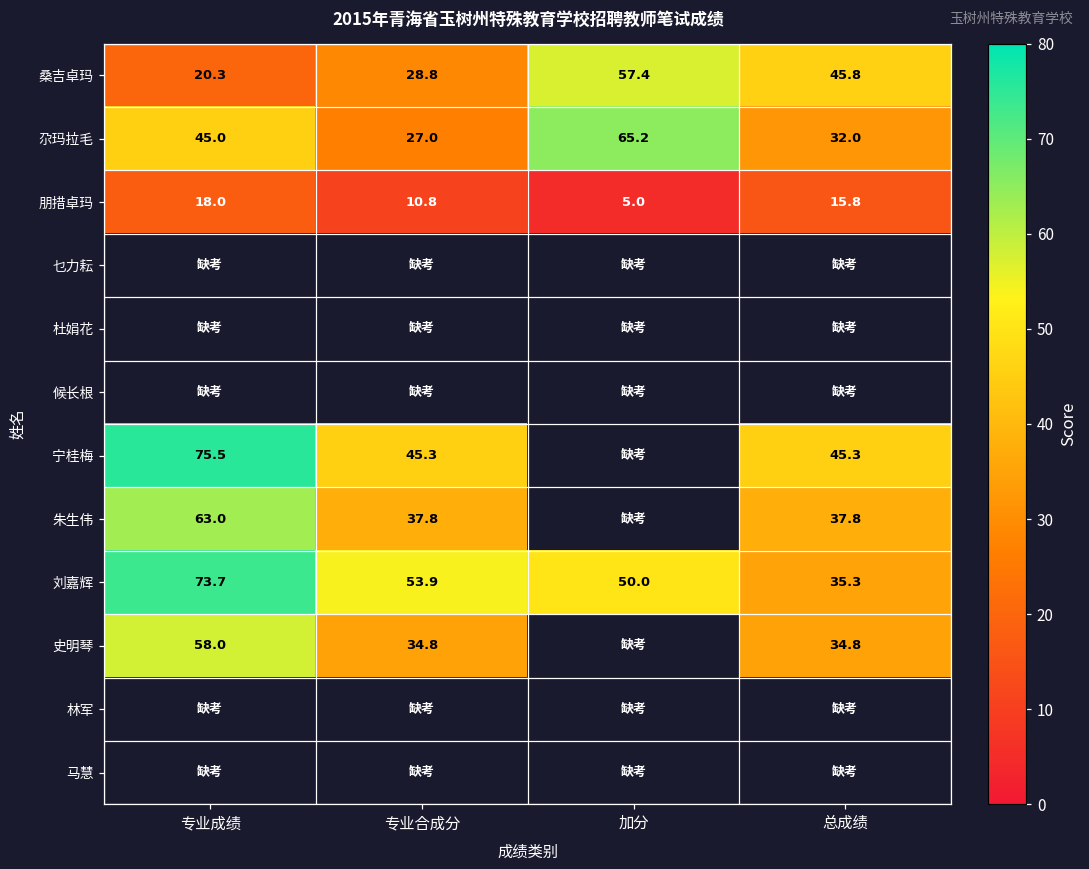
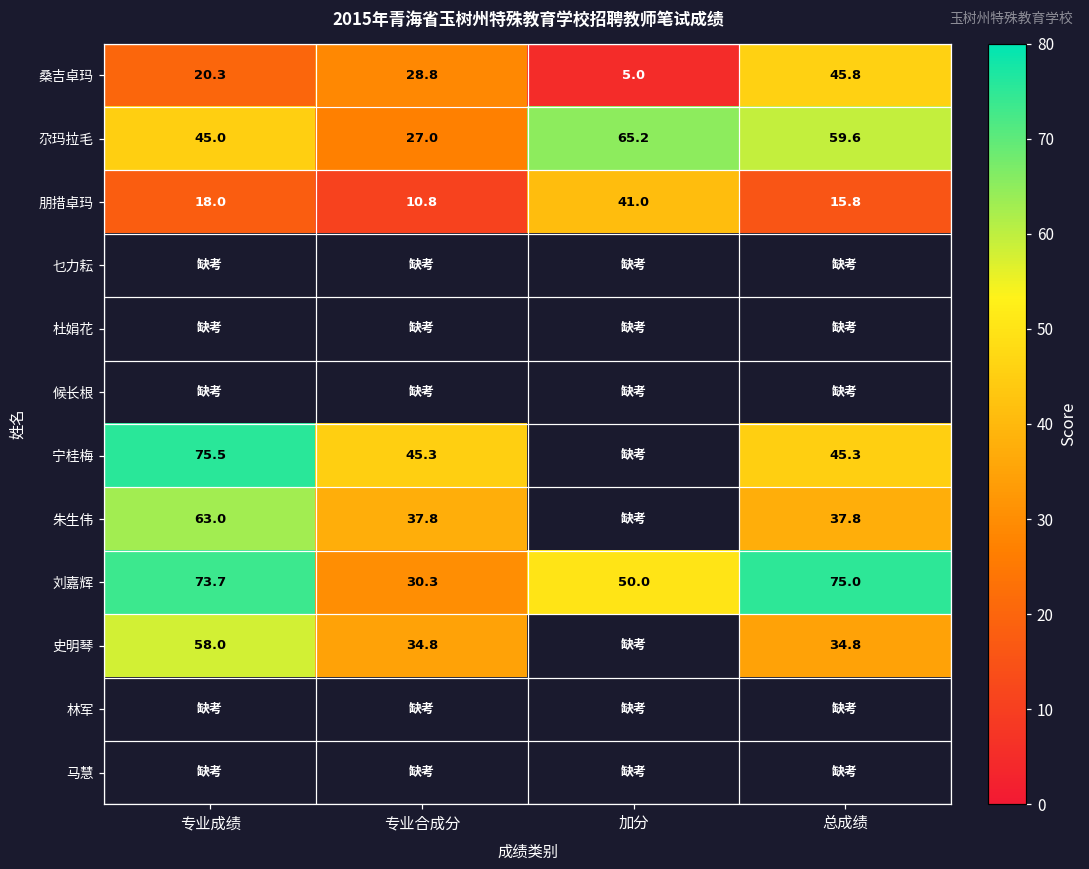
桑吉卓玛, 加分: 57.4 -> 5.0
尕玛拉毛, 总成绩: 32.0 -> 59.6
朋措卓玛, 加分: 5.0 -> 41.0
刘嘉辉, 专业合成分: 53.9 -> 30.3
刘嘉辉, 总成绩: 35.3 -> 75.0
